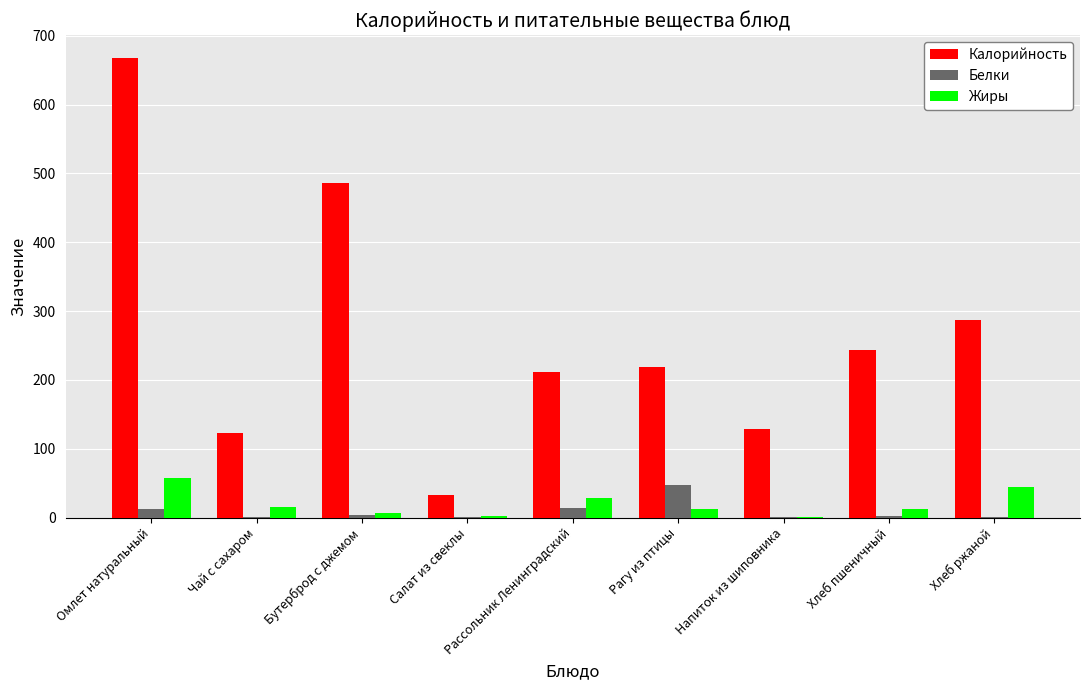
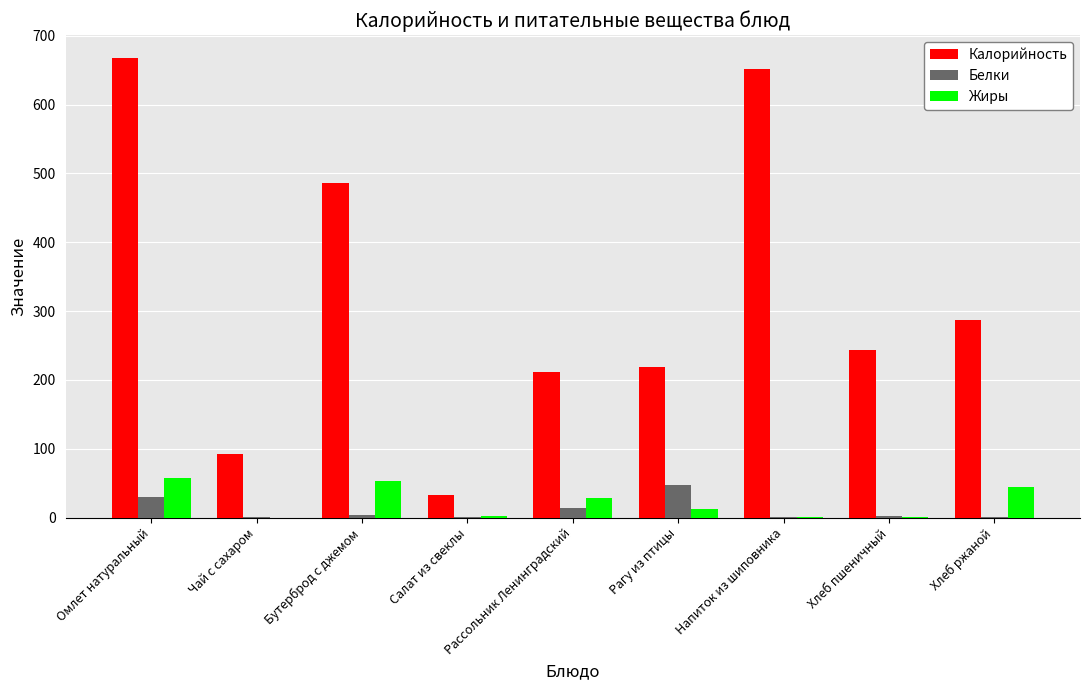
Белки, Омлет натуральный: 10 -> 30
Калорийность, Чай с сахаром: 120 -> 90
Жиры, Чай с сахаром: 20 -> 0
Жиры, Бутерброд с джемом: 10 -> 50
Калорийность, Напиток из шиповника: 130 -> 650
Жиры, Хлеб пшеничный: 10 -> 0
